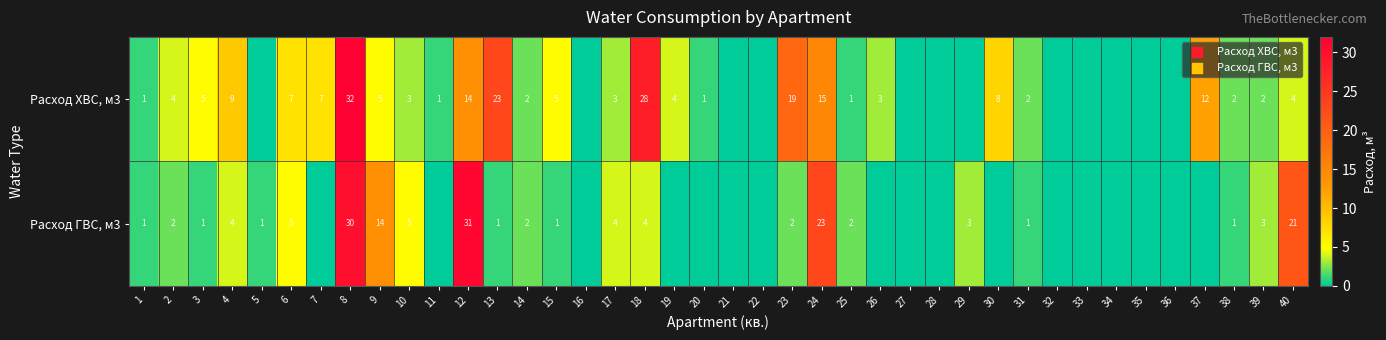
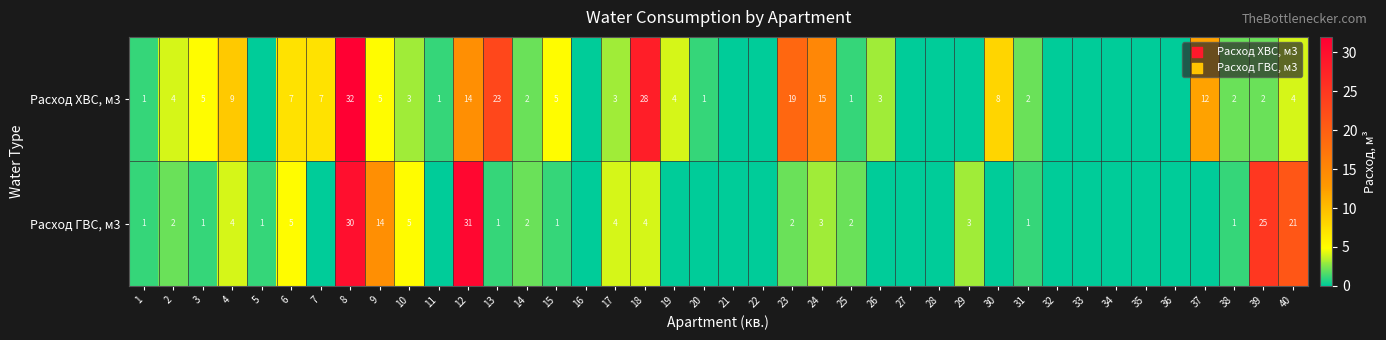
Расход ГВС, м3, 24: 23 -> 3
Расход ГВС, м3, 39: 3 -> 25
